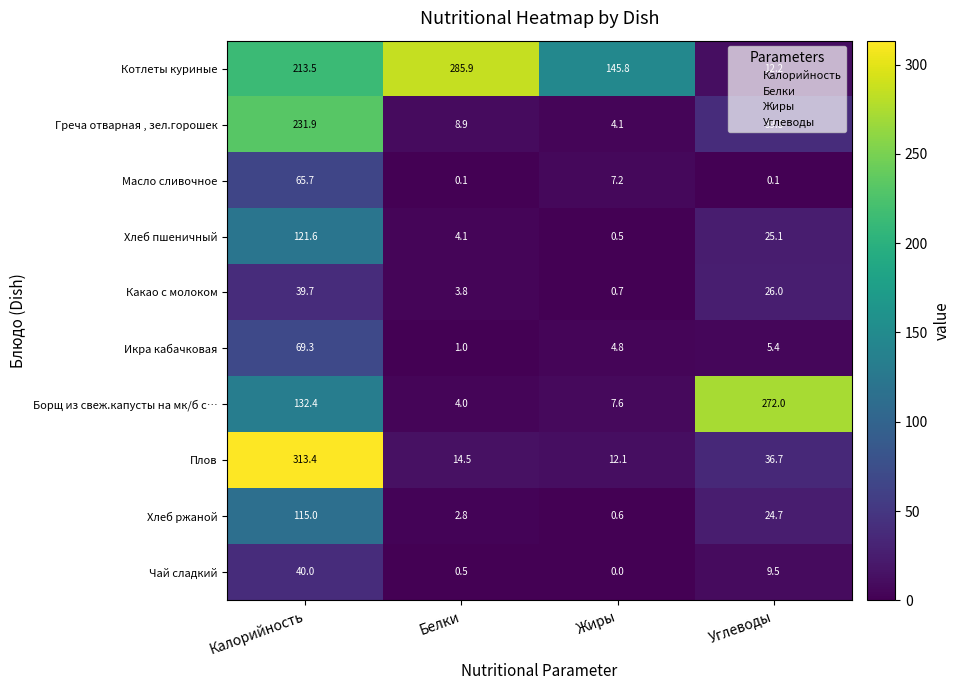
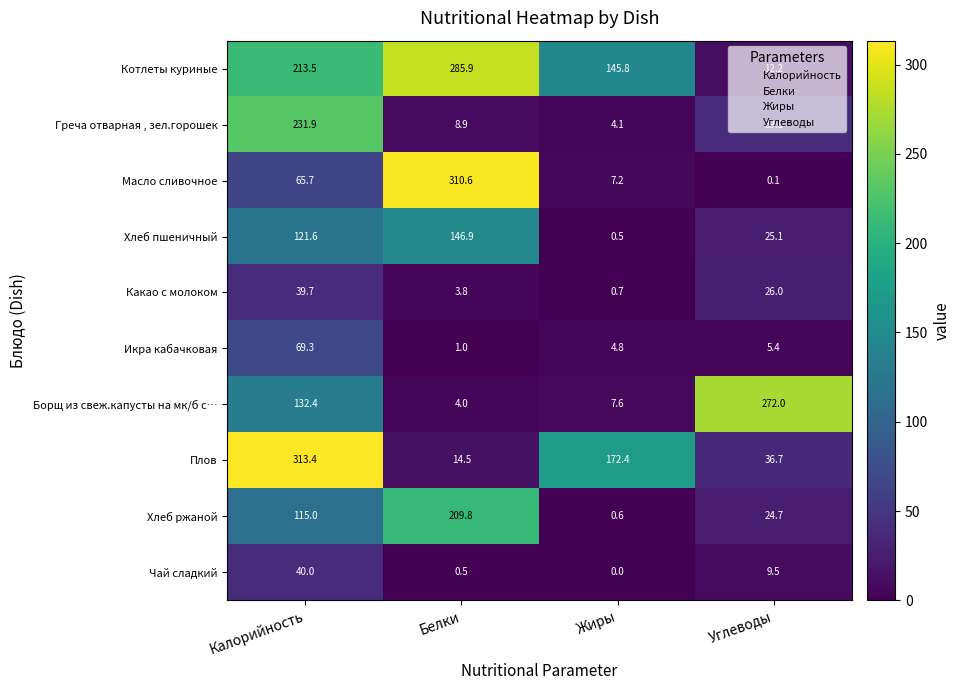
Масло сливочное, Белки: 0.1 -> 310.6
Хлеб пшеничный, Белки: 4.1 -> 146.9
Плов, Жиры: 12.1 -> 172.4
Хлеб ржаной, Белки: 2.8 -> 209.8
